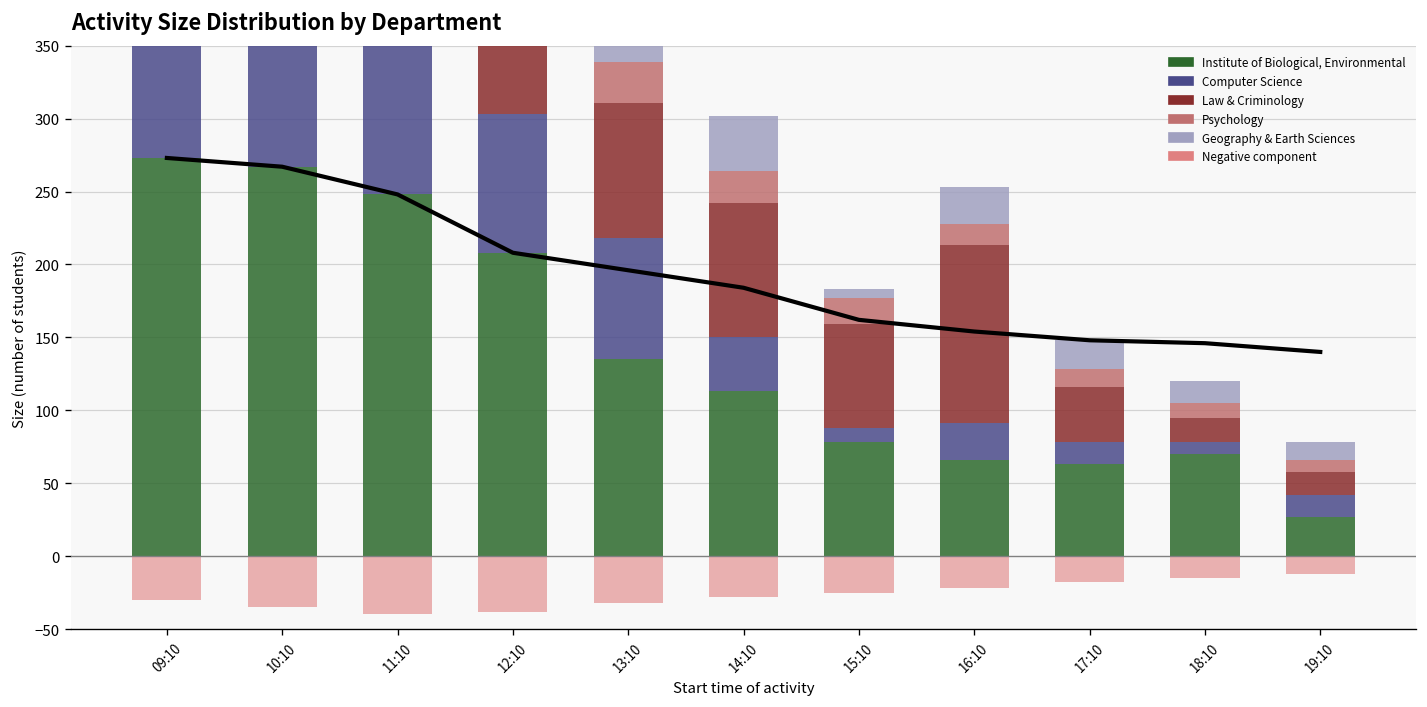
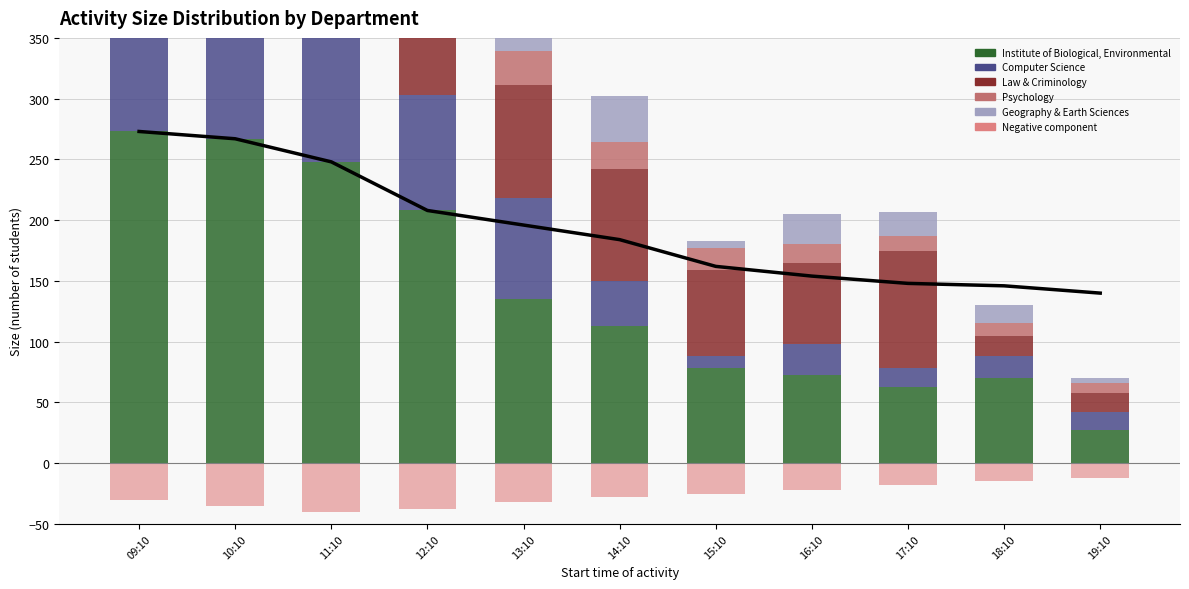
Institute of Biological, Environmental, 16:10: 66 -> 73
Law & Criminology, 16:10: 122 -> 67
Law & Criminology, 17:10: 38 -> 97
Computer Science, 18:10: 8 -> 18
Geography & Earth Sciences, 19:10: 12 -> 4
